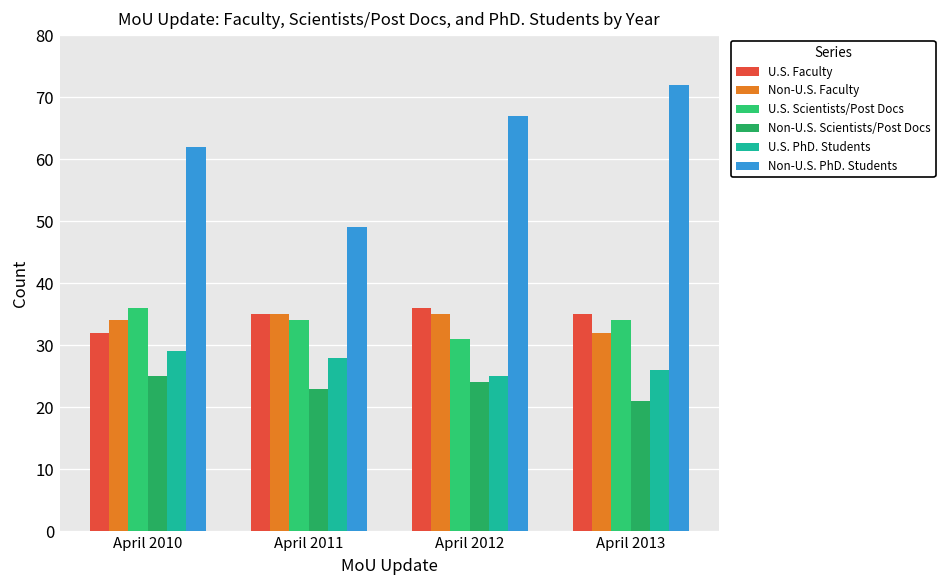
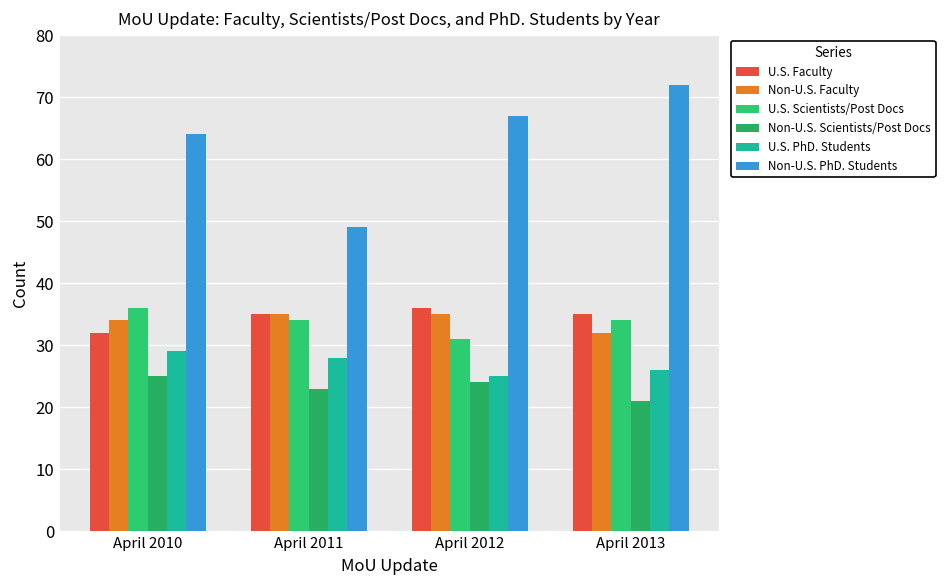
Non-U.S. PhD. Students, April 2010: 62 -> 64
